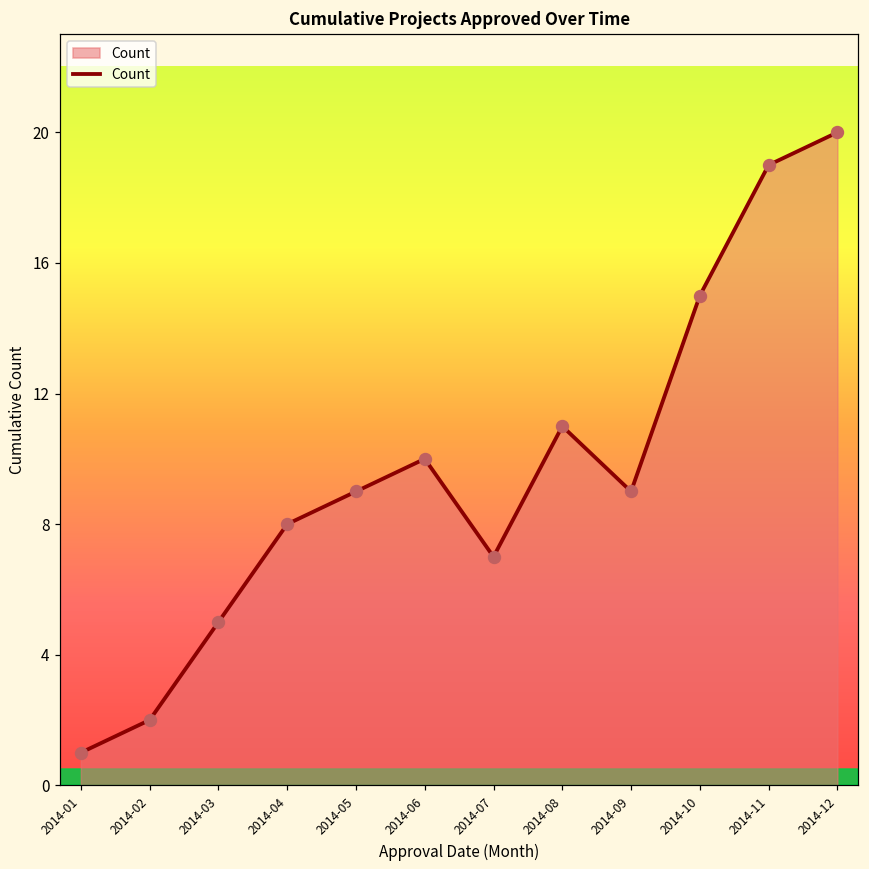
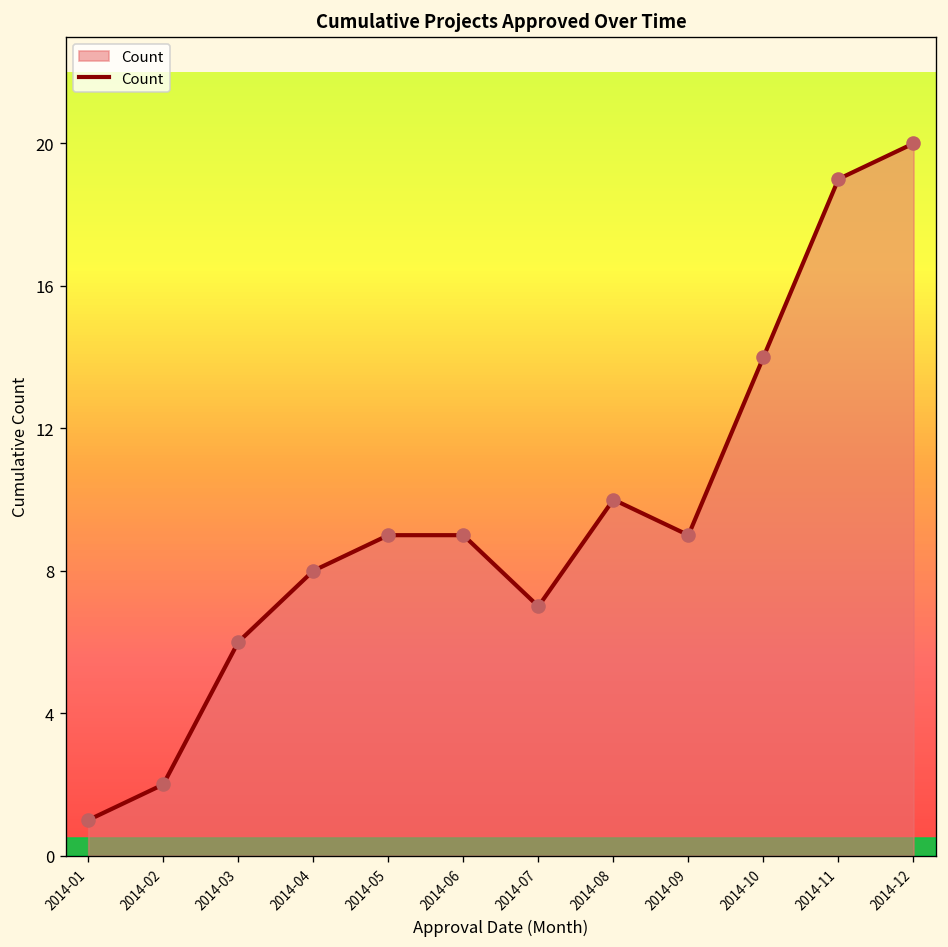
2014-03: 5 -> 6
2014-06: 10 -> 9
2014-08: 11 -> 10
2014-10: 15 -> 14
